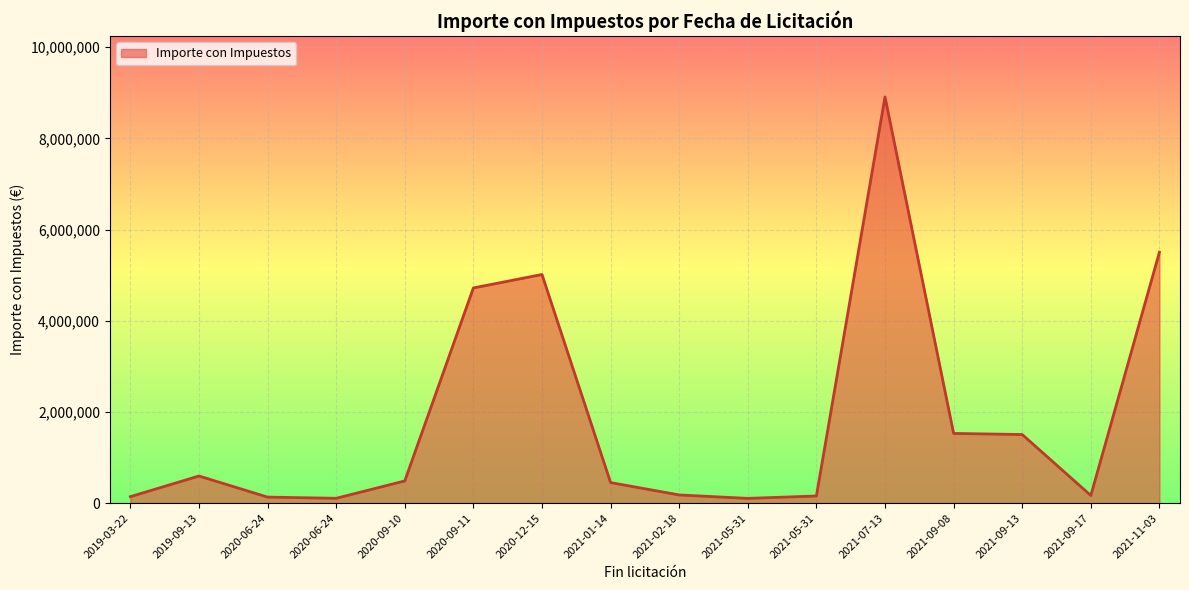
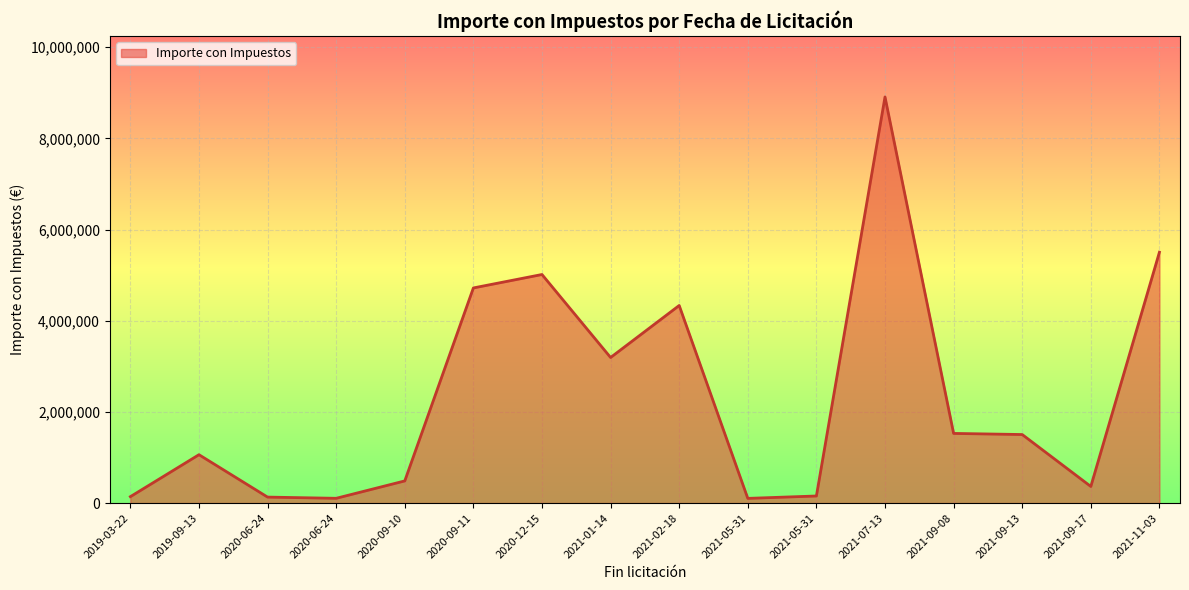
2019-09-13: 600,000 -> 1,100,000
2021-01-14: 400,000 -> 3,200,000
2021-02-18: 200,000 -> 4,300,000
2021-09-17: 200,000 -> 400,000
